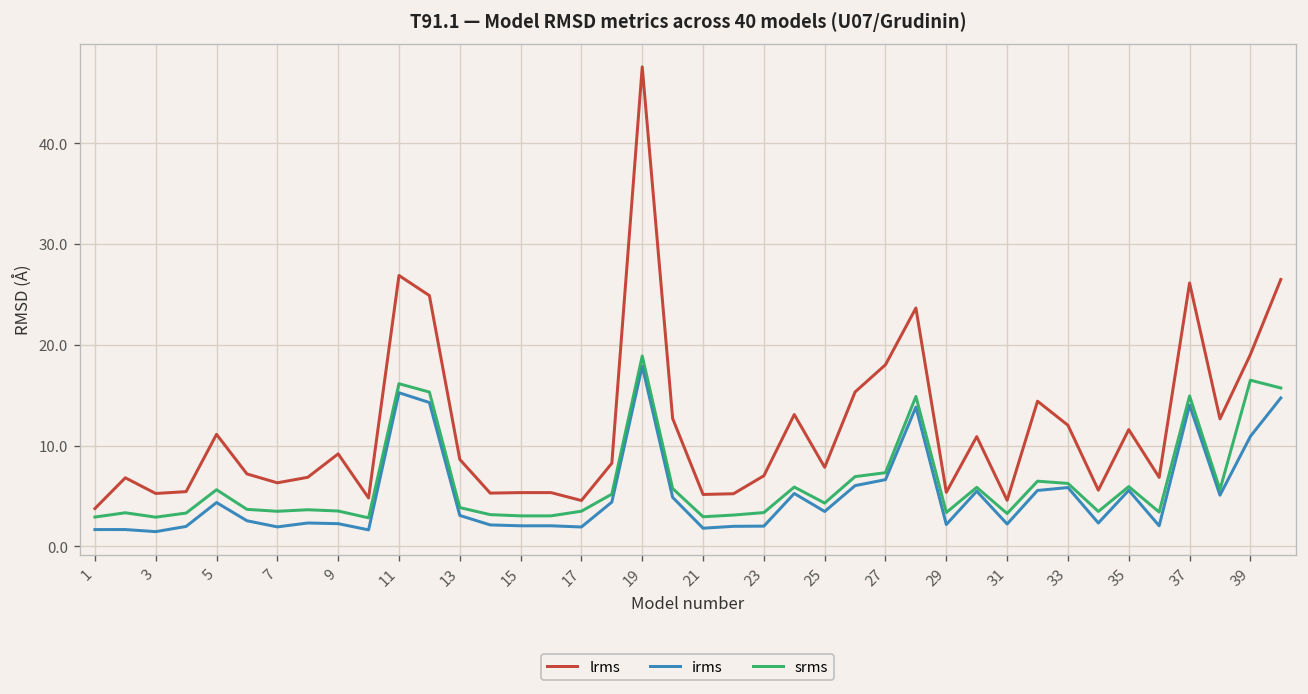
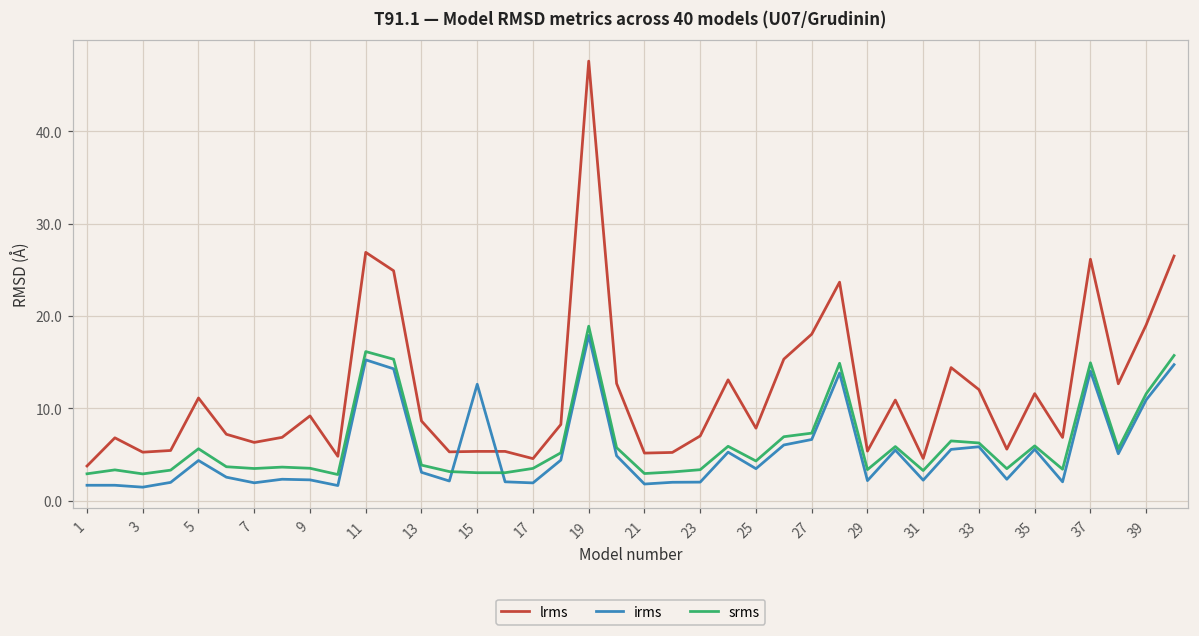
irms, 15: 2 -> 13
srms, 39: 16 -> 12
